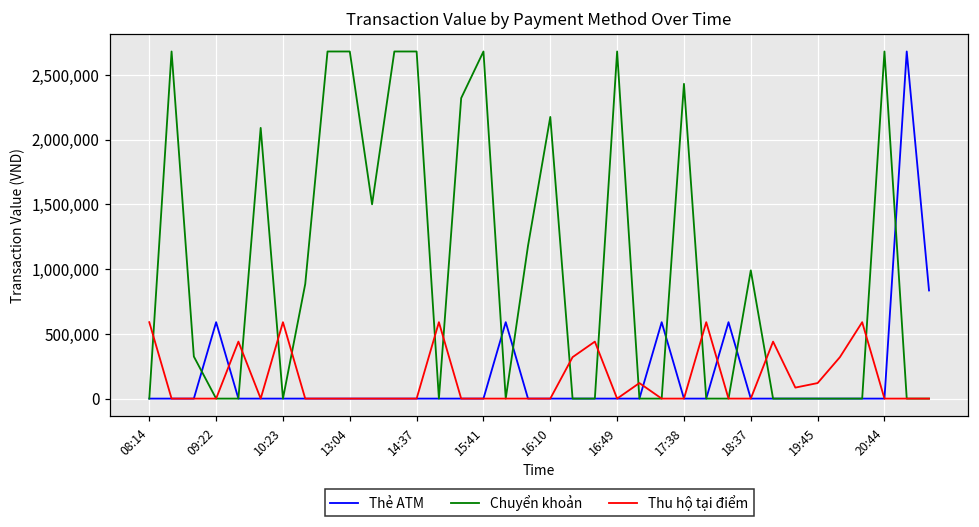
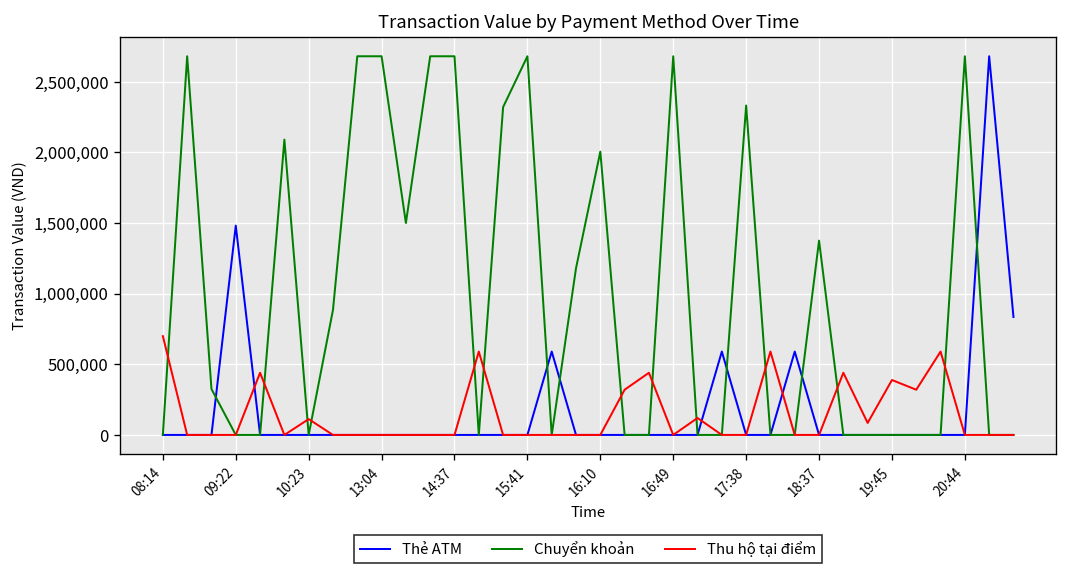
Thu hộ tại điểm, 08:14: 590,000 -> 700,000
Thẻ ATM, 09:22: 590,000 -> 1,480,000
Thu hộ tại điểm, 10:23: 590,000 -> 110,000
Chuyển khoản, 16:10: 2,170,000 -> 2,010,000
Chuyển khoản, 17:38: 2,430,000 -> 2,330,000
Chuyển khoản, 18:37: 990,000 -> 1,380,000
Thu hộ tại điểm, 19:45: 120,000 -> 390,000
